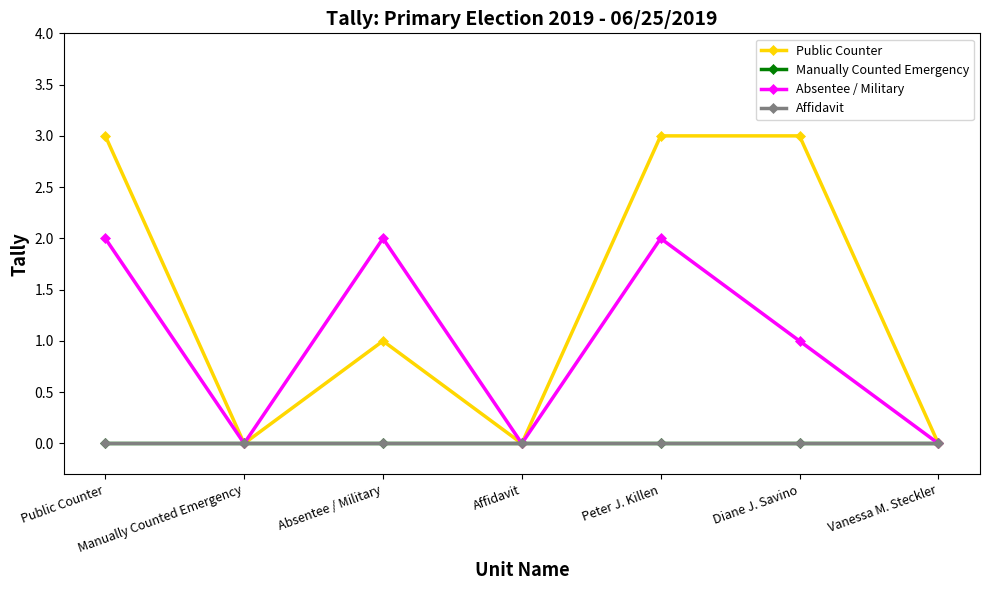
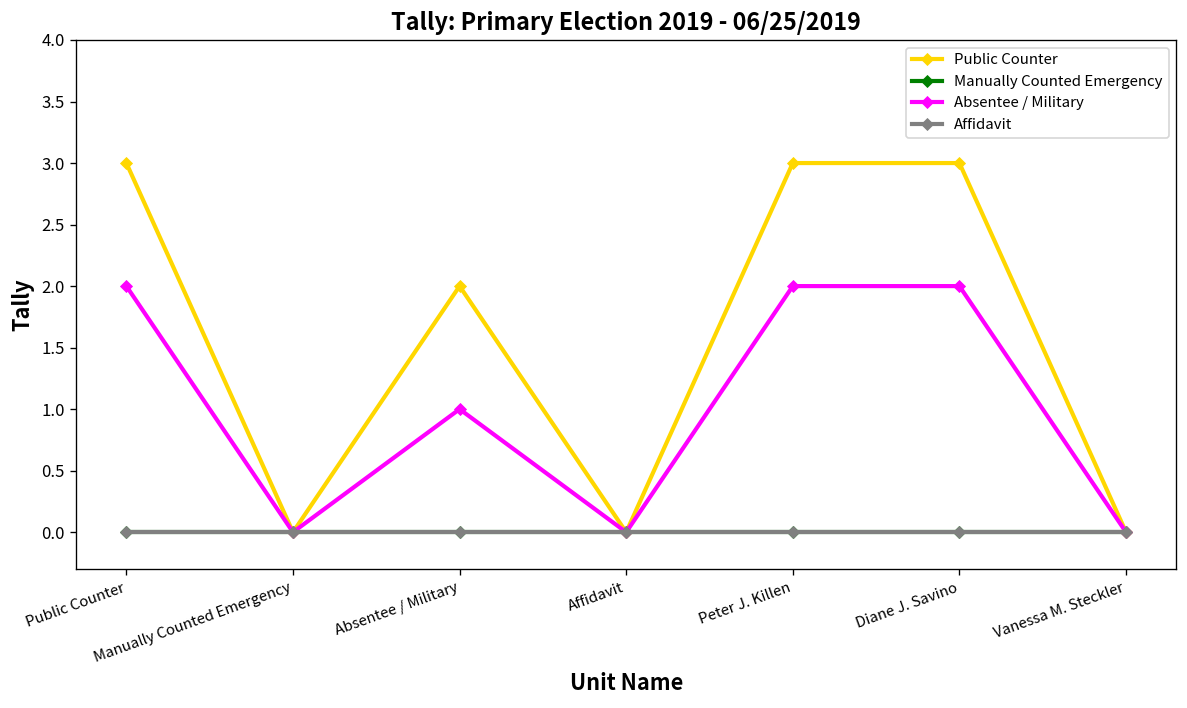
Public Counter, Absentee / Military: 1 -> 2
Absentee / Military, Absentee / Military: 2 -> 1
Absentee / Military, Diane J. Savino: 1 -> 2
